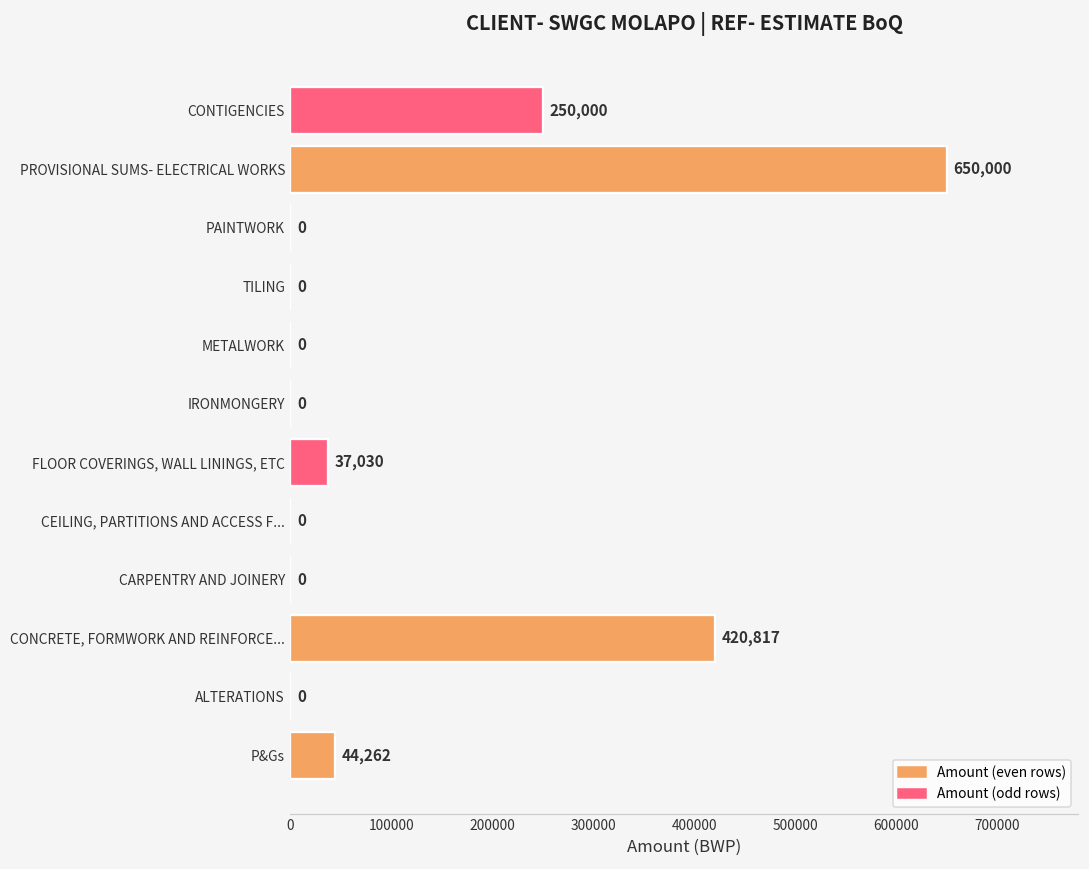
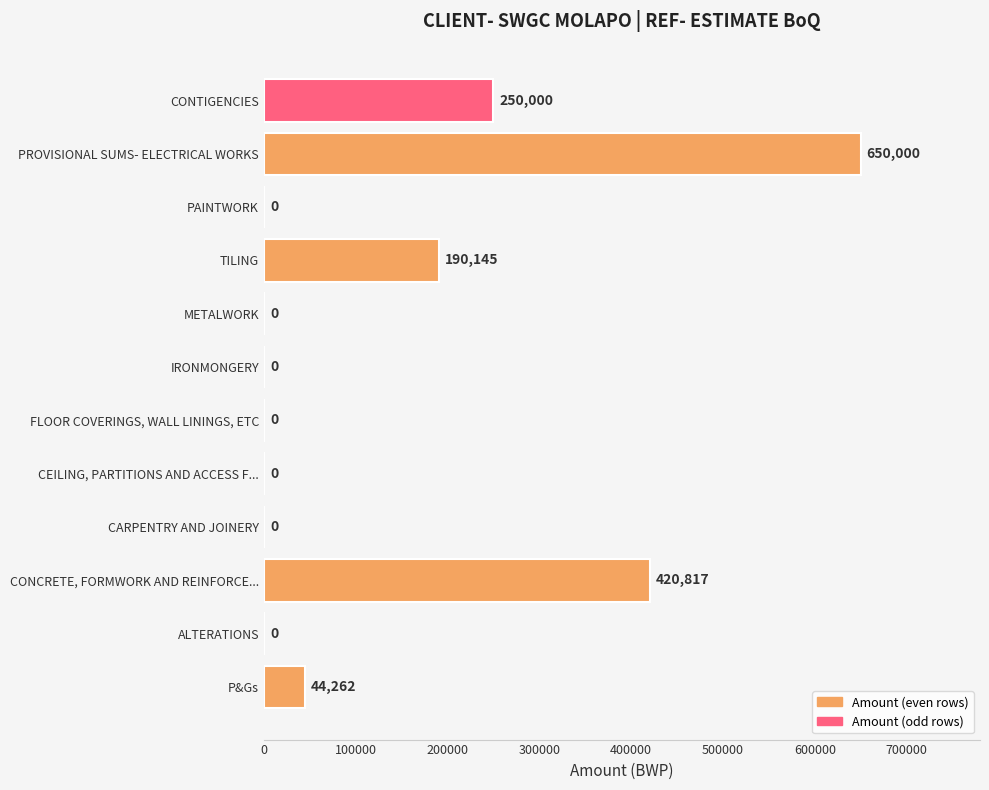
TILING: 0 -> 190,145
FLOOR COVERINGS, WALL LININGS, ETC: 37,030 -> 0
